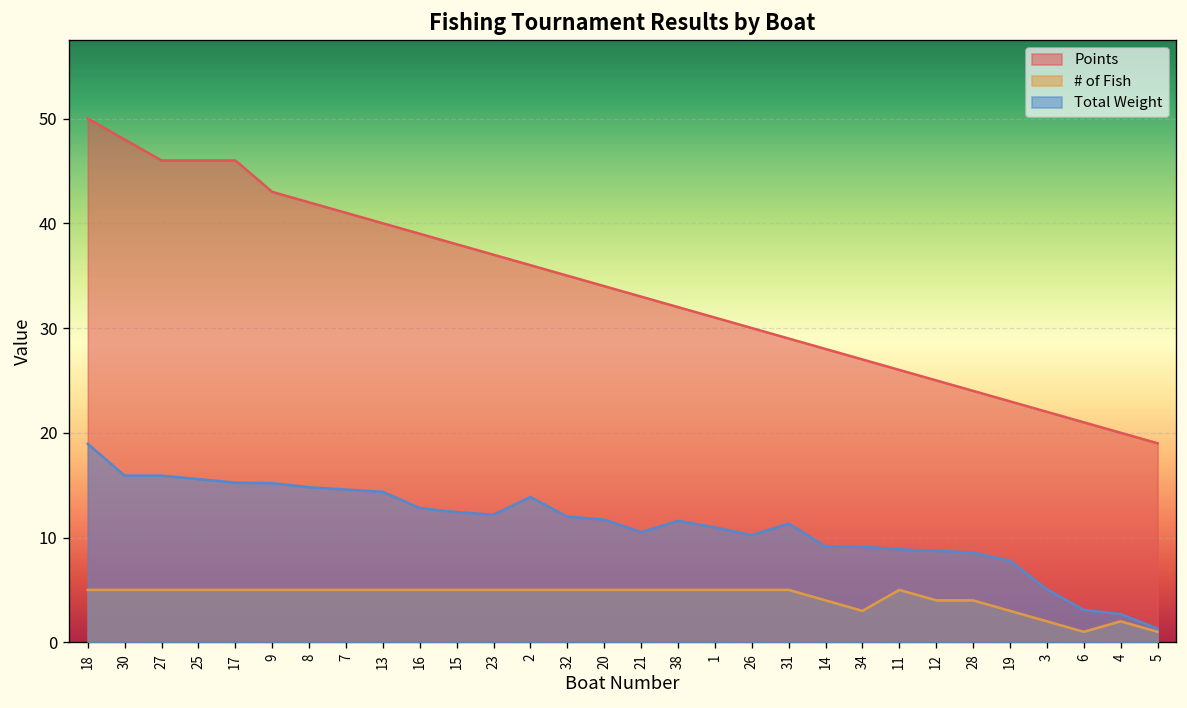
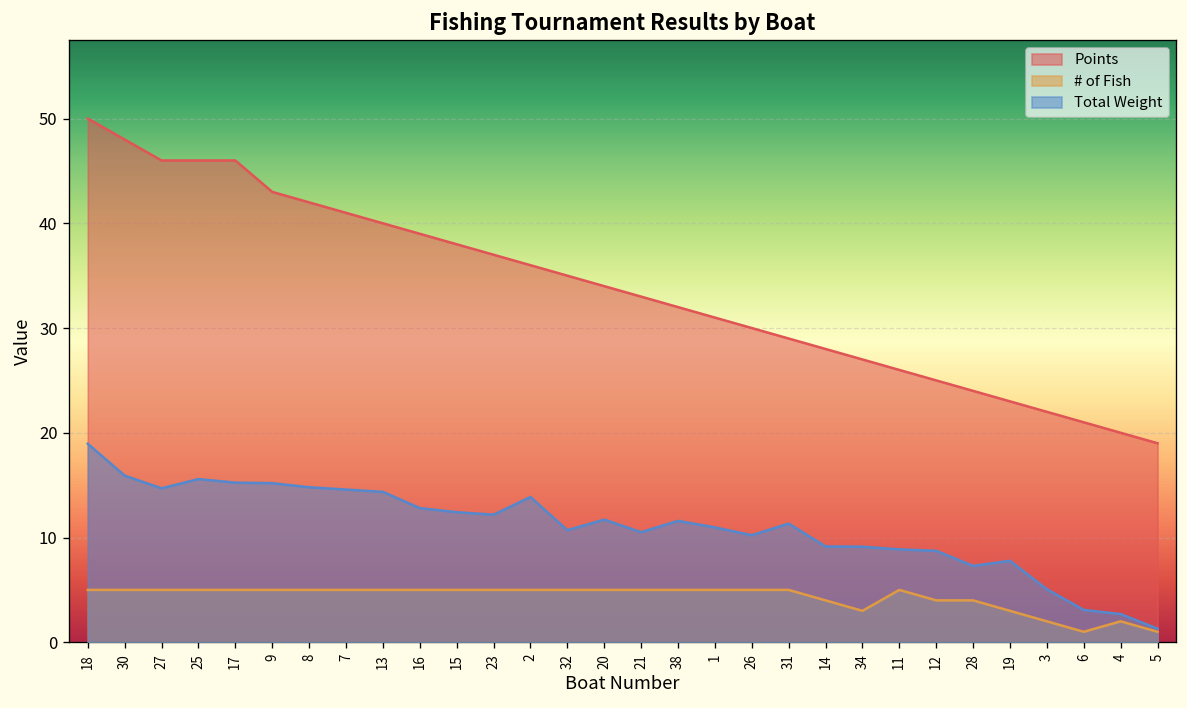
Total Weight, 27: 16 -> 15
Total Weight, 32: 12 -> 11
Total Weight, 28: 9 -> 7
